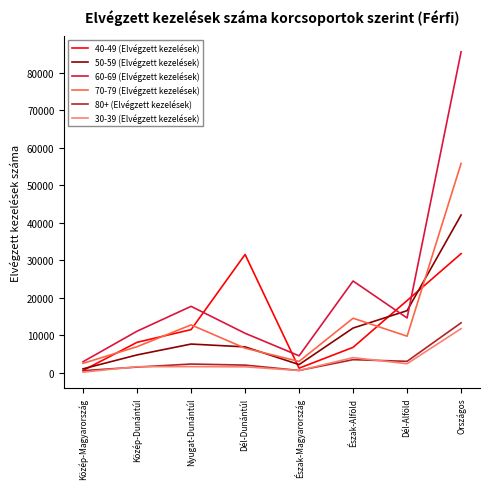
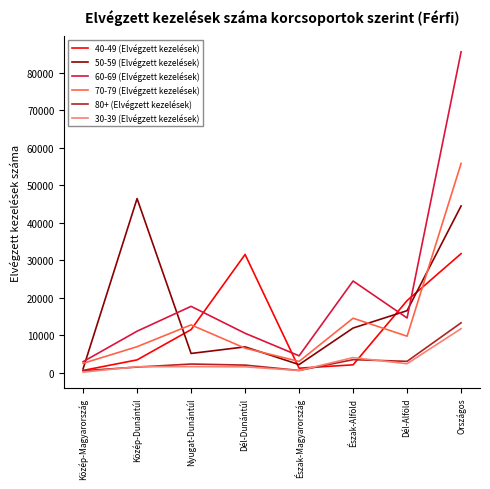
40-49 (Elvégzett kezelések), Közép-Dunántúl: 8000 -> 3000
50-59 (Elvégzett kezelések), Közép-Dunántúl: 5000 -> 46000
50-59 (Elvégzett kezelések), Nyugat-Dunántúl: 8000 -> 5000
40-49 (Elvégzett kezelések), Észak-Alföld: 7000 -> 2000
50-59 (Elvégzett kezelések), Országos: 42000 -> 44000
